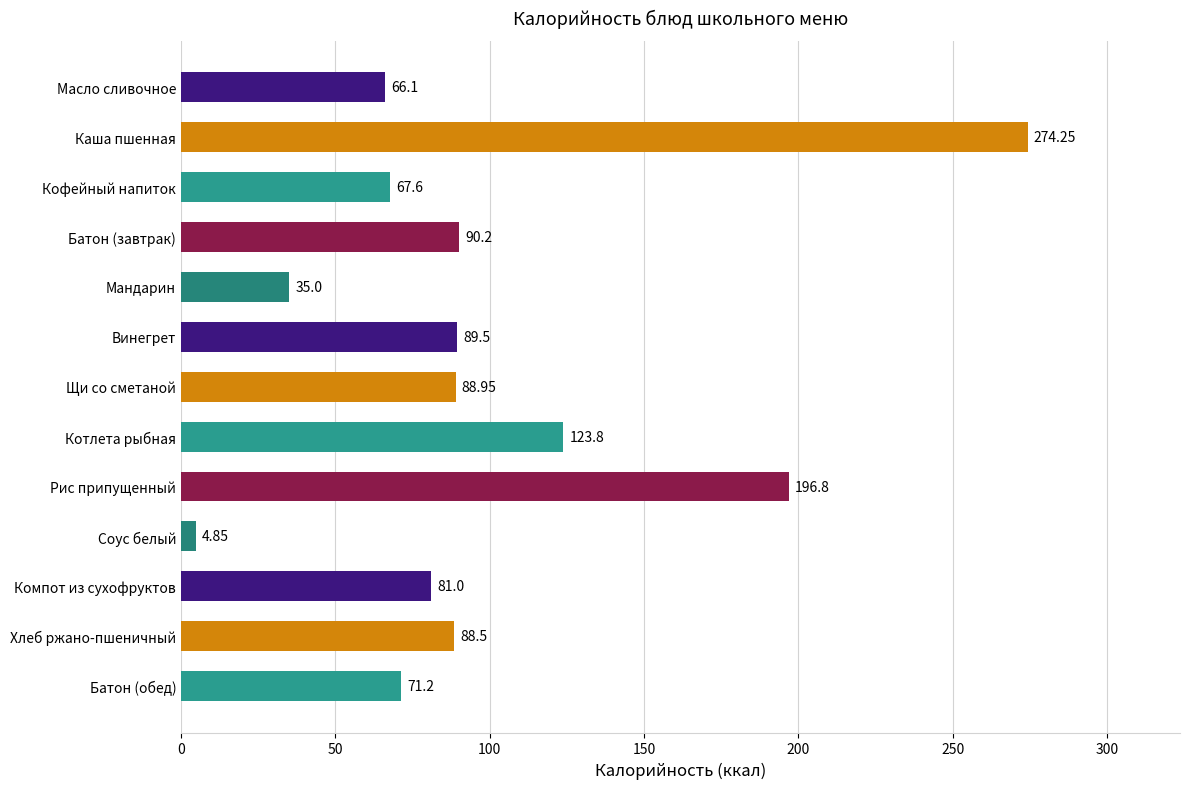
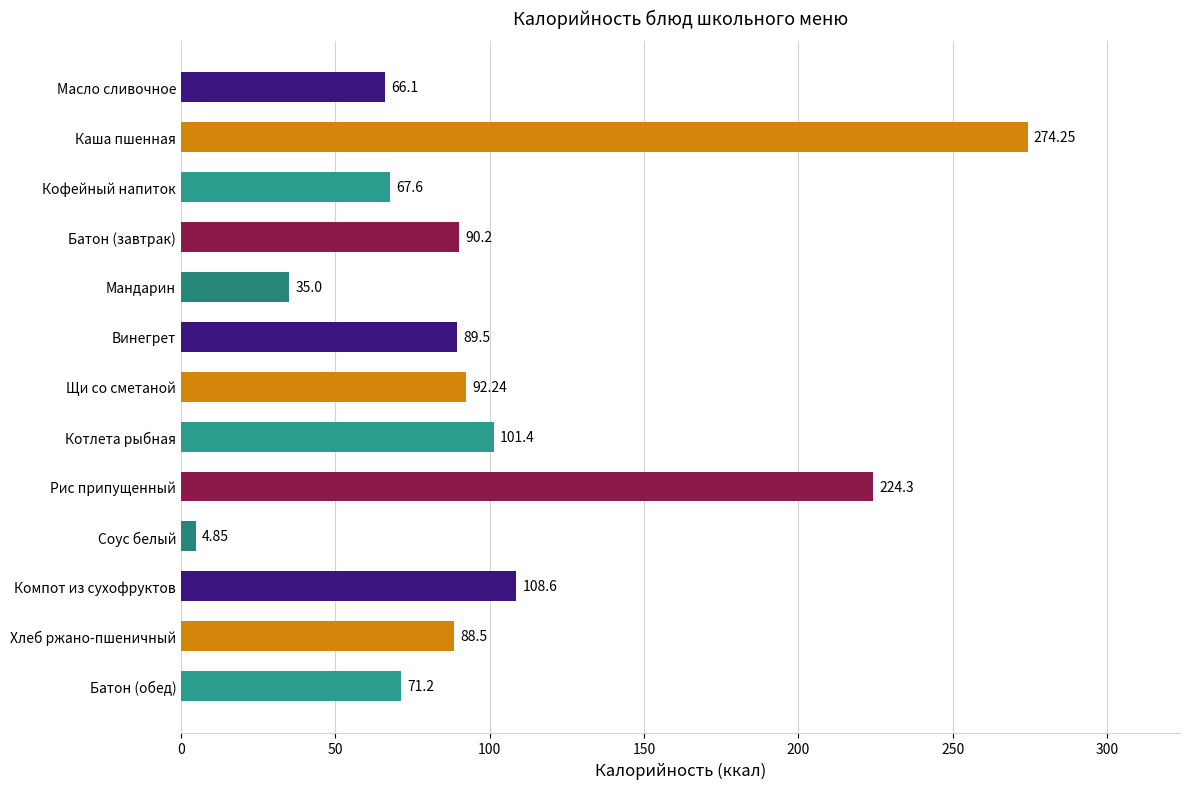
Щи со сметаной: 88.95 -> 92.24
Котлета рыбная: 123.8 -> 101.4
Рис припущенный: 196.8 -> 224.3
Компот из сухофруктов: 81.0 -> 108.6
